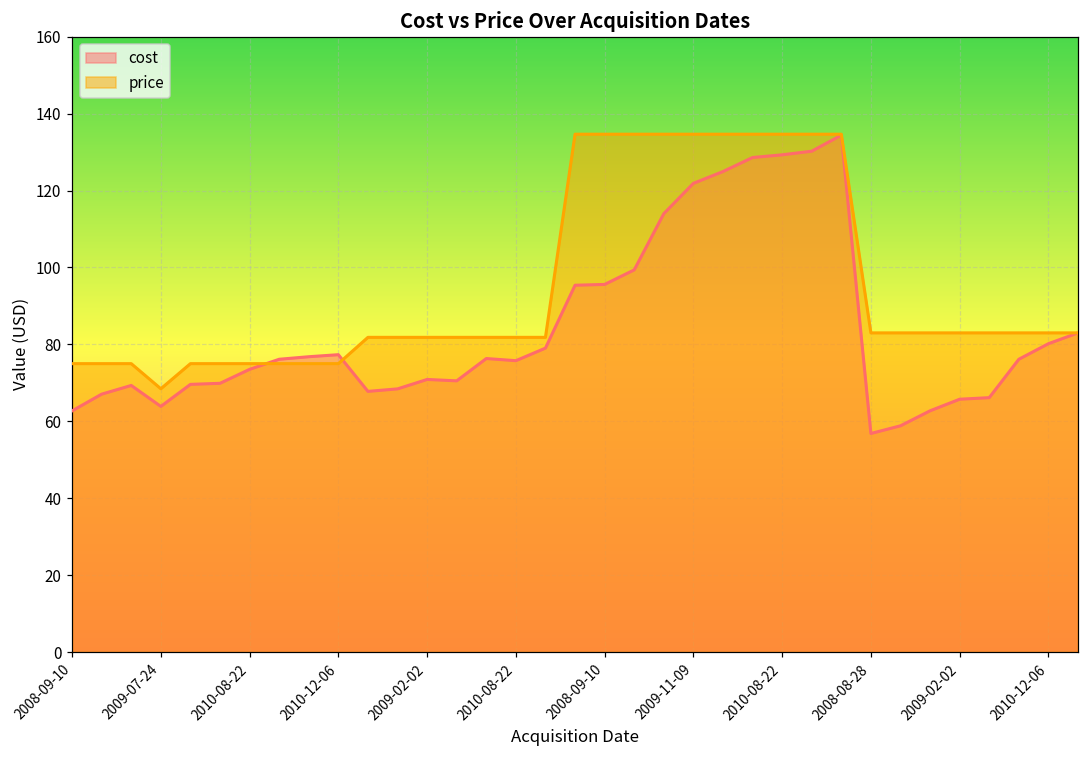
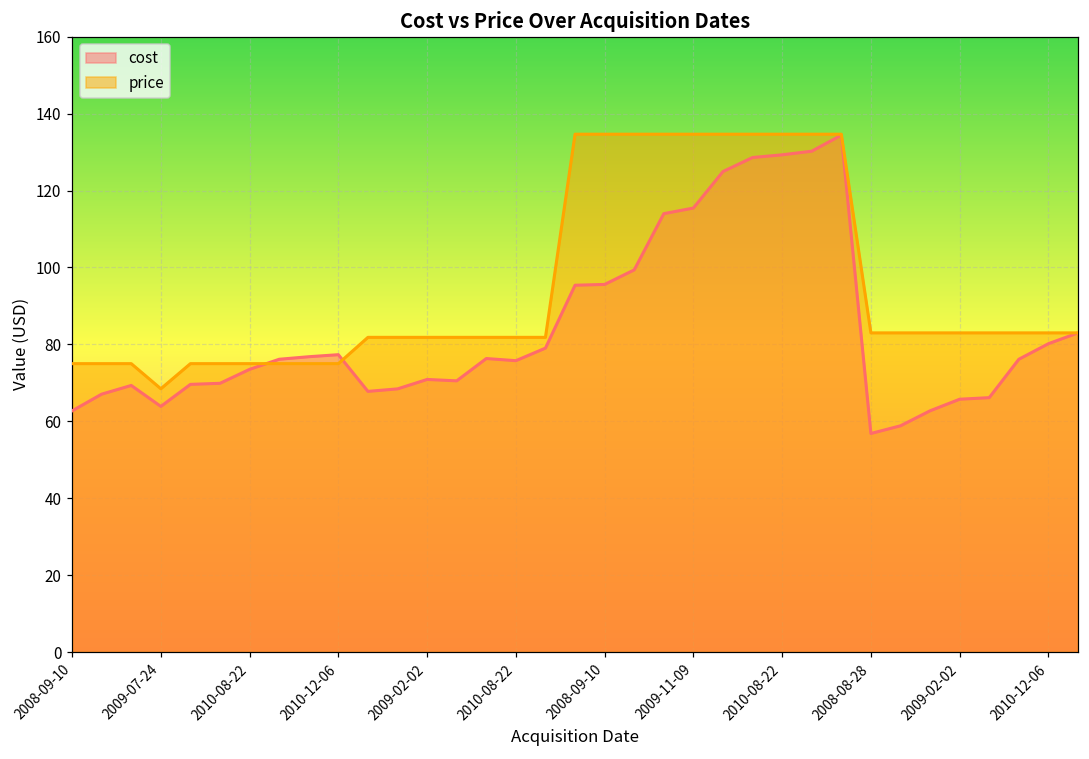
cost, 2009-11-09: 122 -> 115
